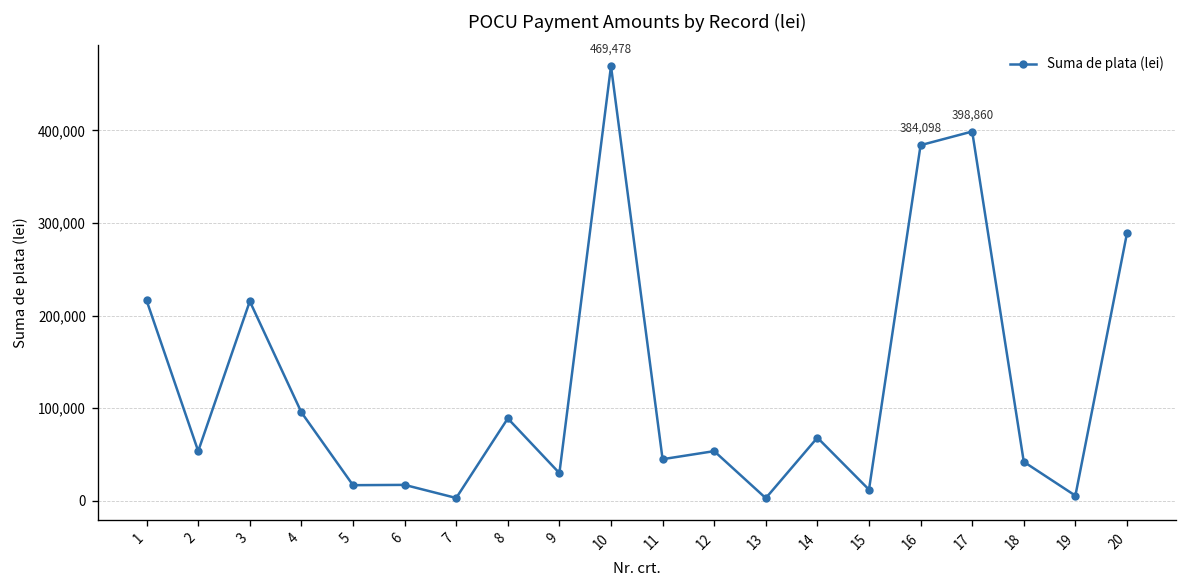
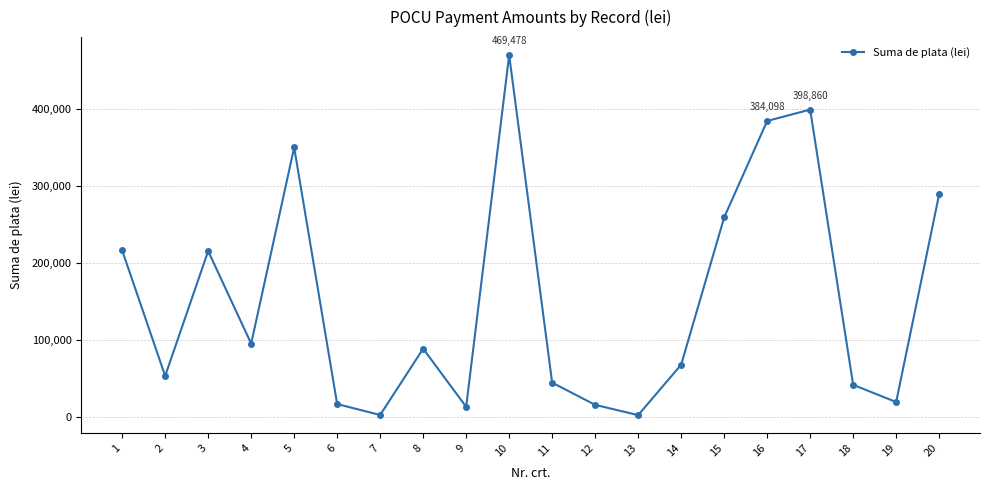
5: 20,000 -> 350,000
9: 30,000 -> 10,000
12: 50,000 -> 20,000
15: 10,000 -> 260,000
19: 10,000 -> 20,000
